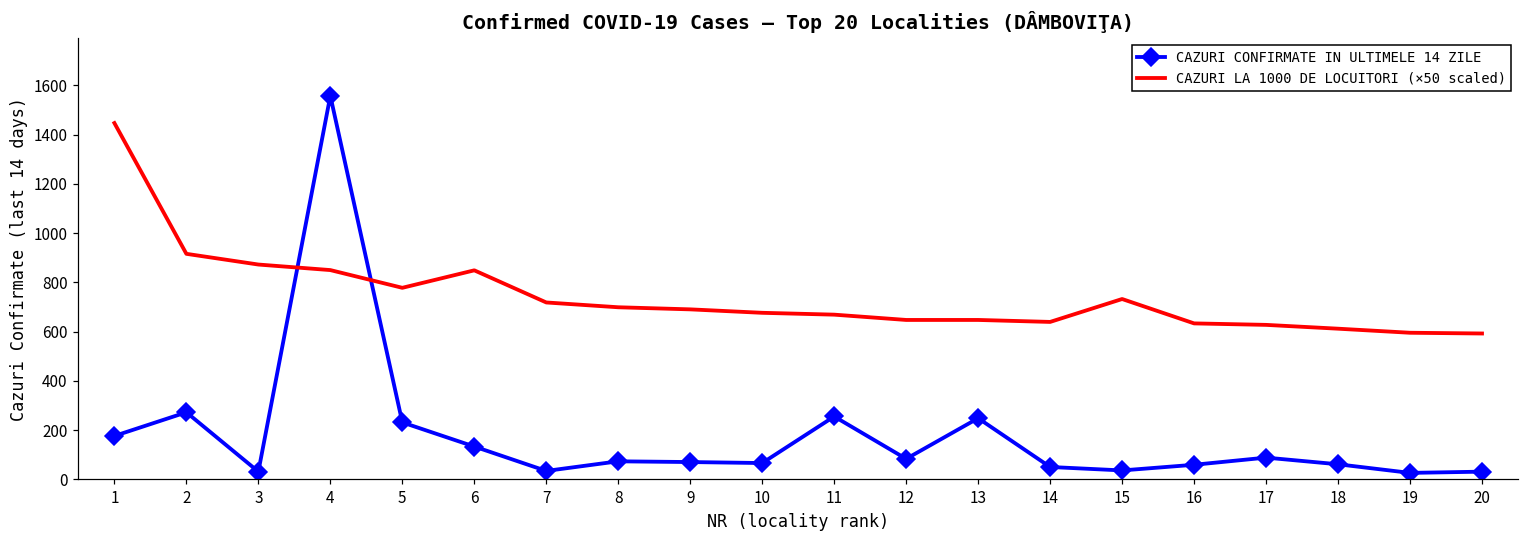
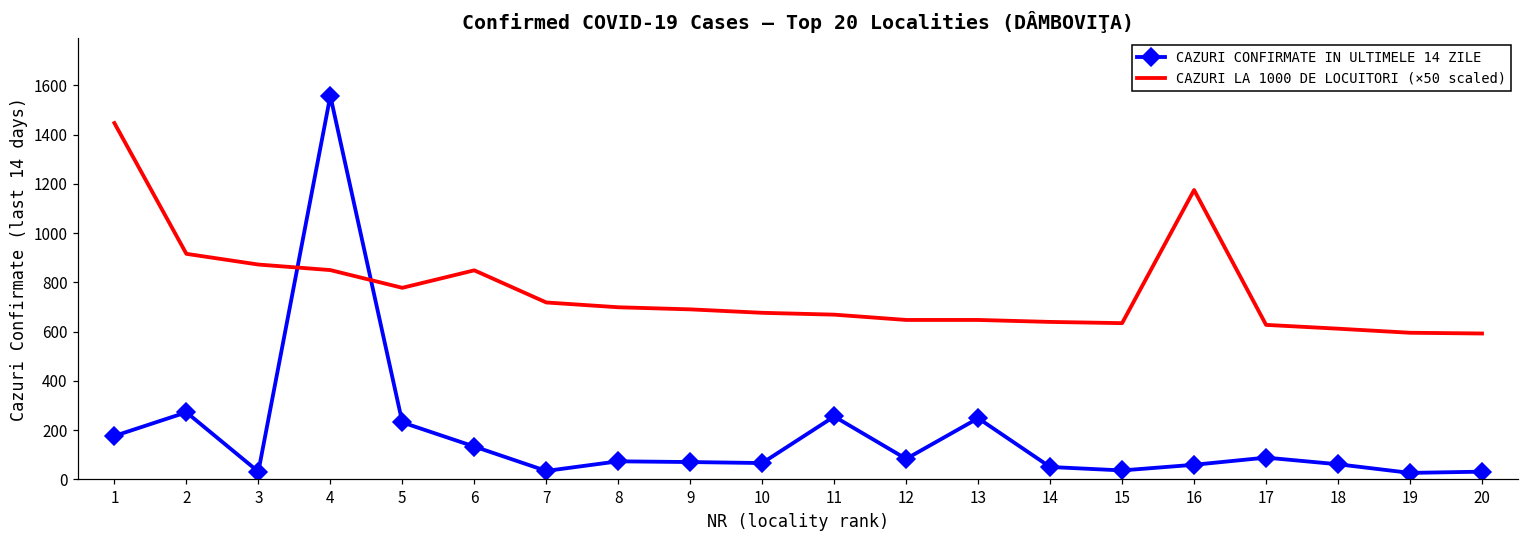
CAZURI LA 1000 DE LOCUITORI (×50 scaled), 15: 730 -> 630
CAZURI LA 1000 DE LOCUITORI (×50 scaled), 16: 630 -> 1170
